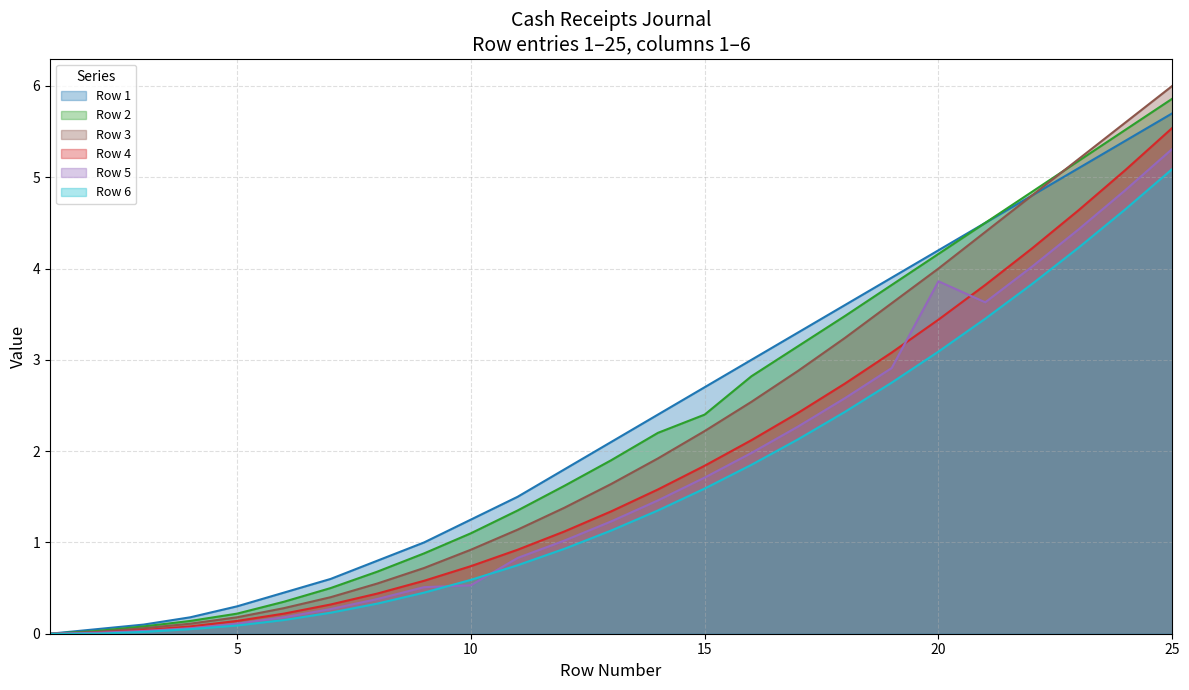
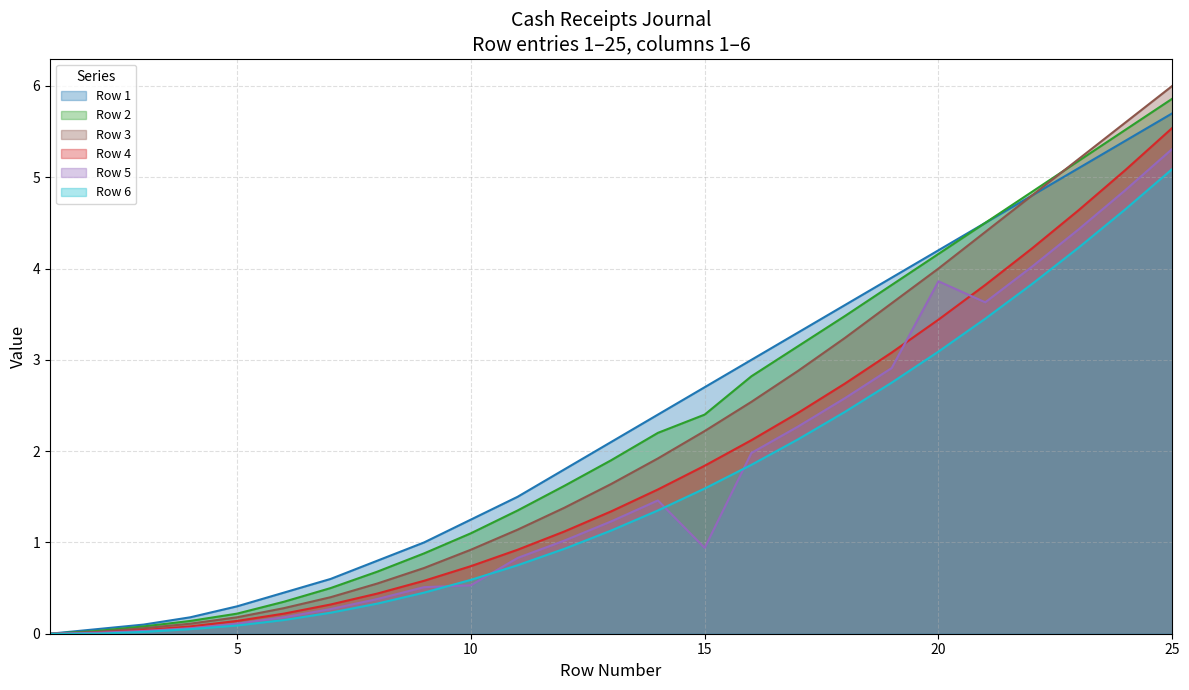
Row 5, 15: 1.7 -> 0.9
